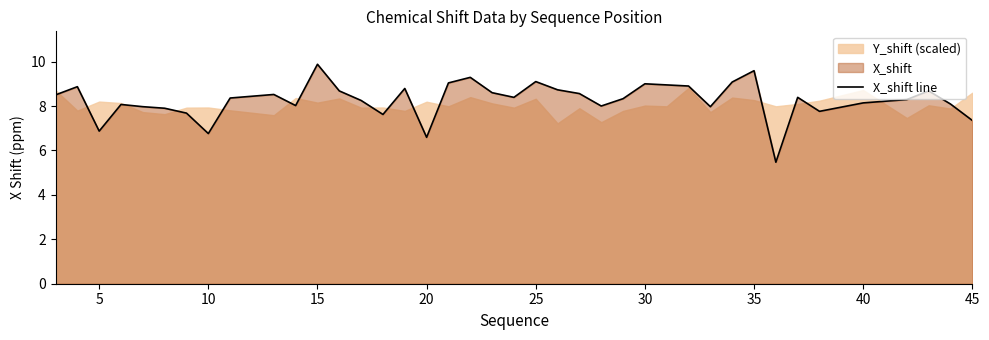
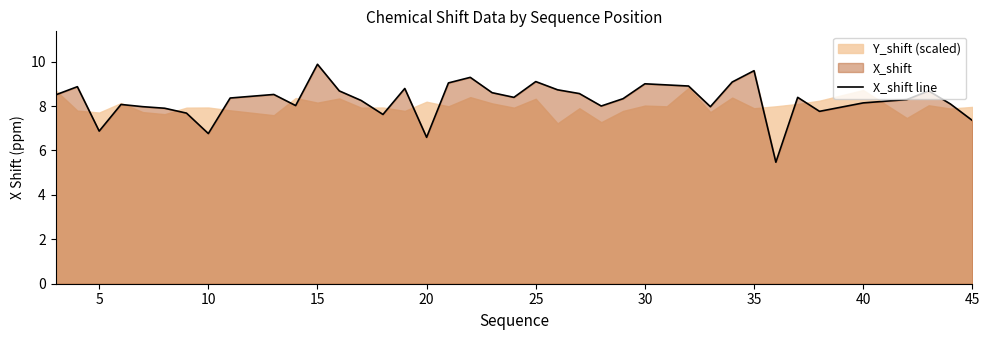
Y_shift (scaled), 5: 8.2 -> 7.7
Y_shift (scaled), 35: 8.3 -> 7.9
Y_shift (scaled), 45: 8.6 -> 8.0
